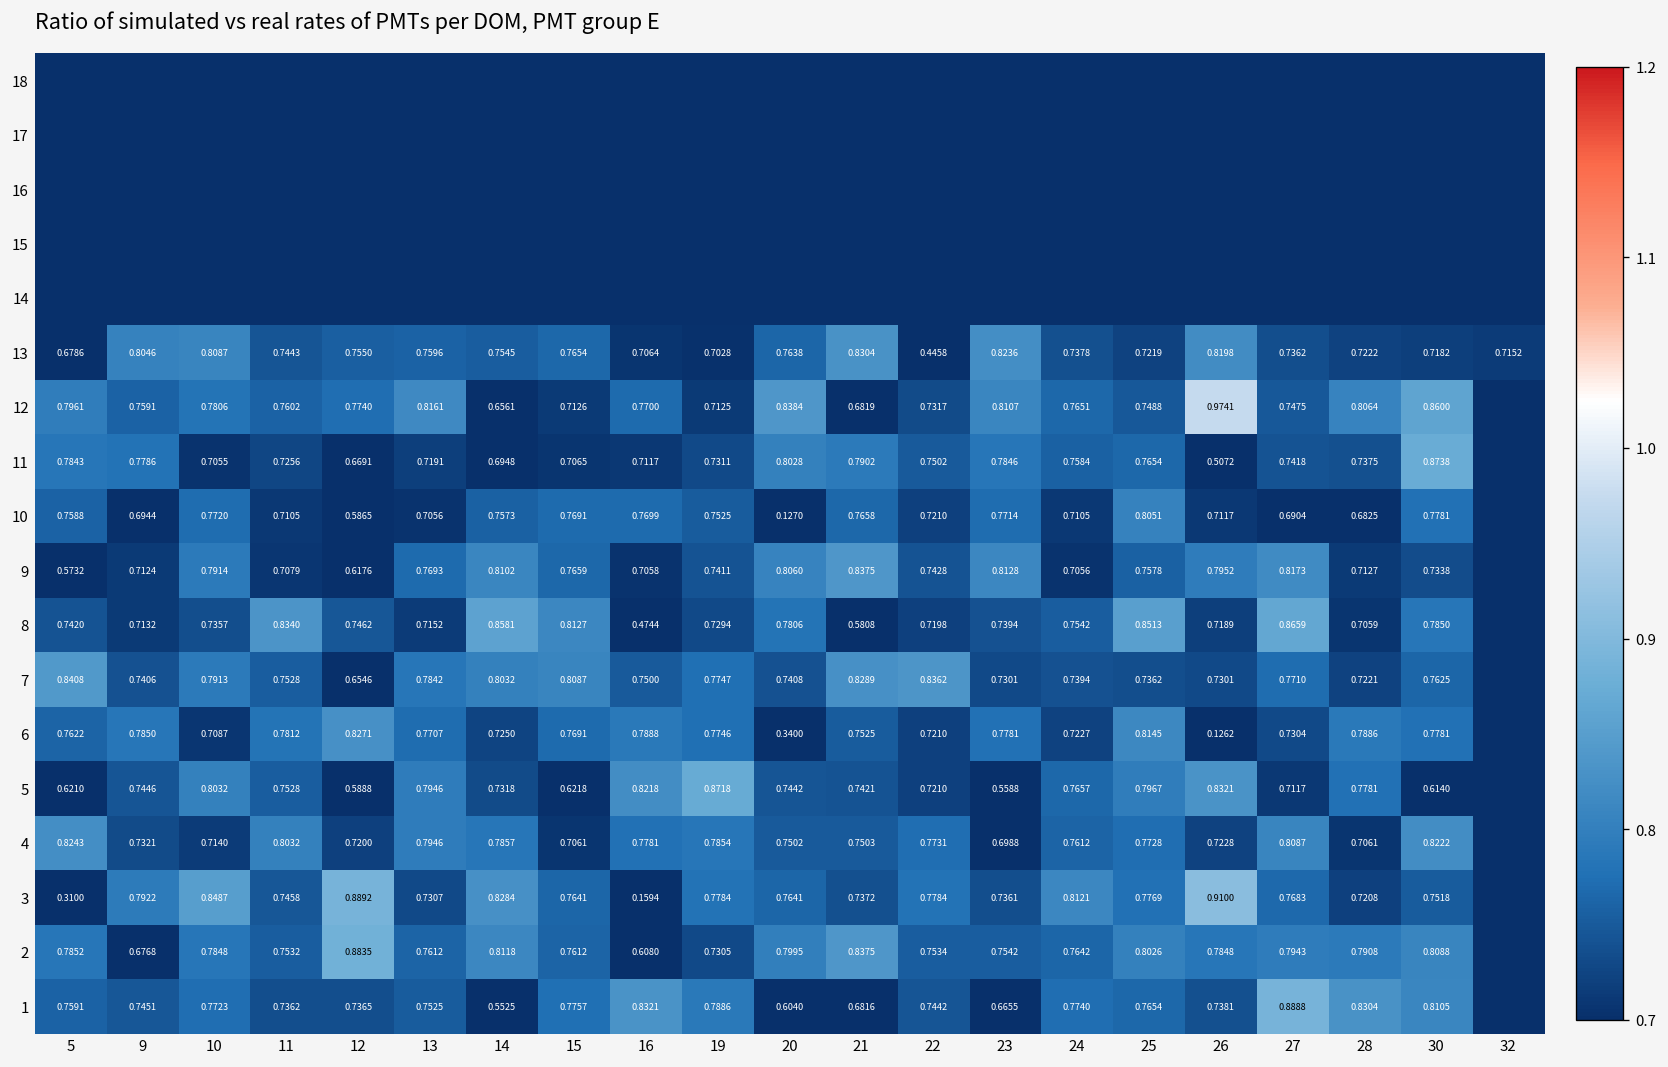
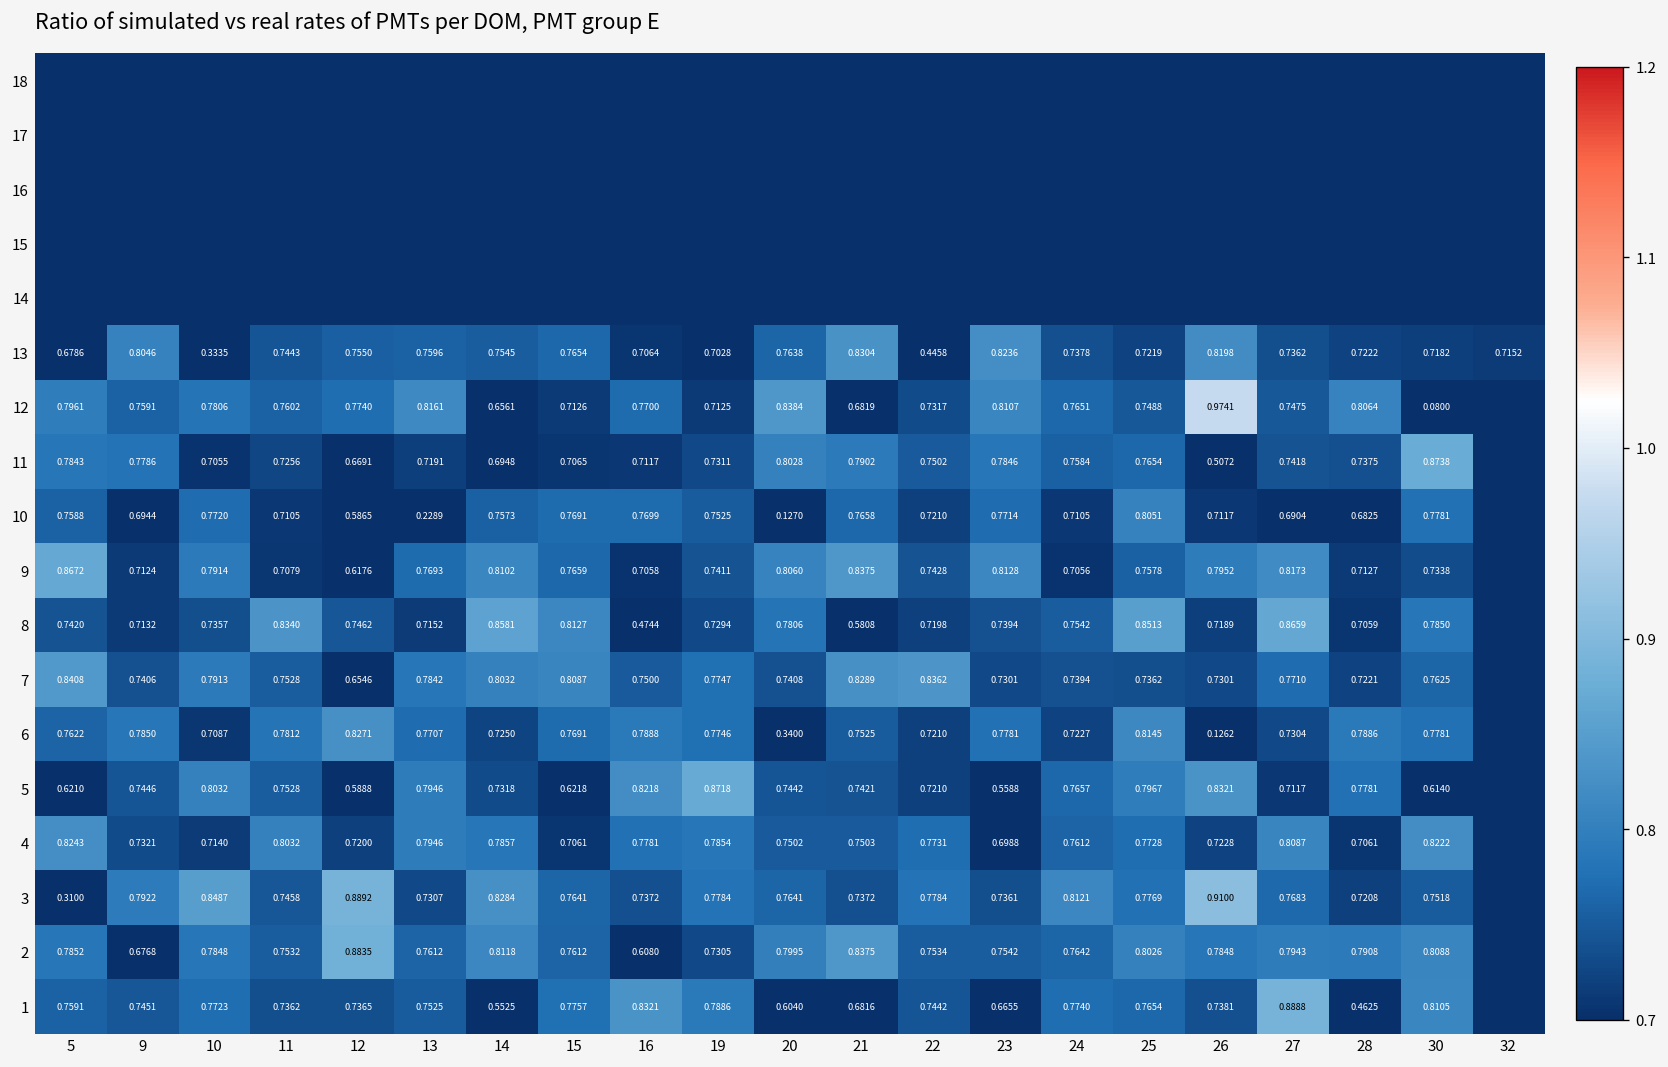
13, 10: 0.8087 -> 0.3335
12, 30: 0.8600 -> 0.0800
10, 13: 0.7056 -> 0.2289
9, 5: 0.5732 -> 0.8672
3, 16: 0.1594 -> 0.7372
1, 28: 0.8304 -> 0.4625
